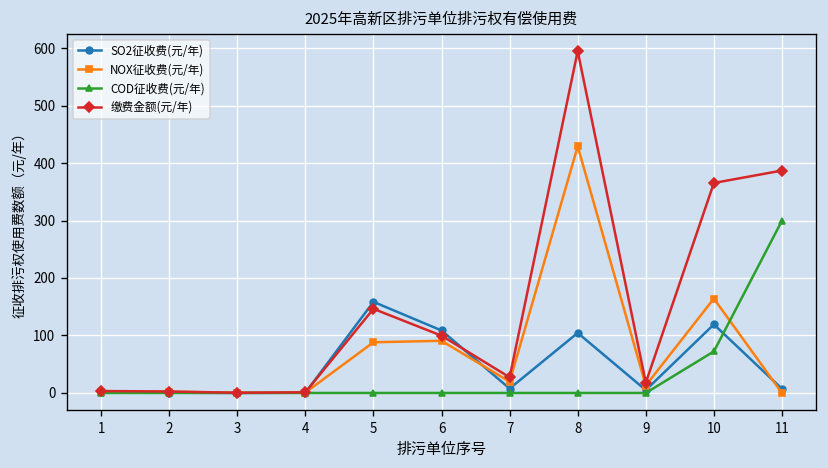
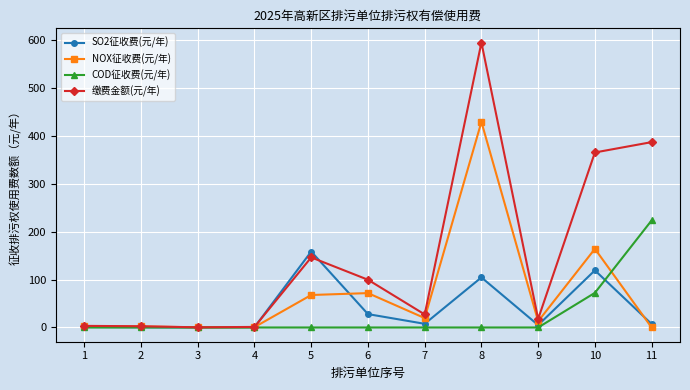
NOX征收费(元/年), 5: 90 -> 70
SO2征收费(元/年), 6: 110 -> 30
NOX征收费(元/年), 6: 90 -> 70
COD征收费(元/年), 11: 300 -> 220
